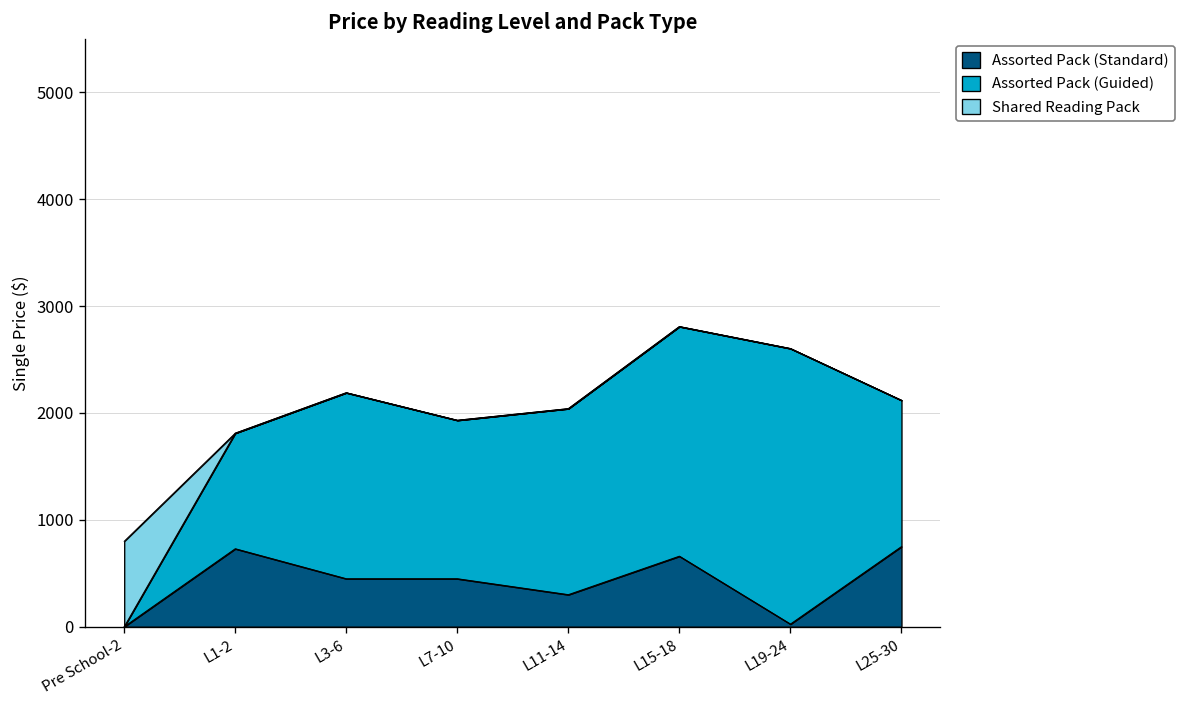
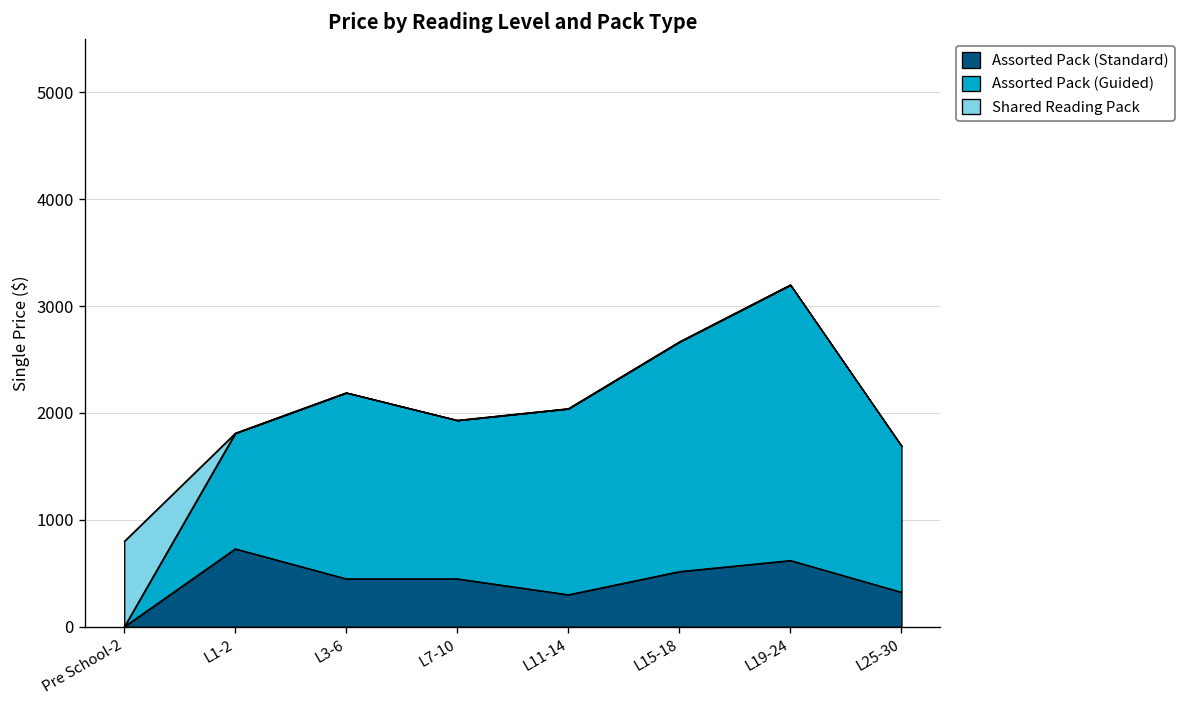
Assorted Pack (Standard), L15-18: 700 -> 500
Assorted Pack (Standard), L19-24: 0 -> 600
Assorted Pack (Standard), L25-30: 700 -> 300
